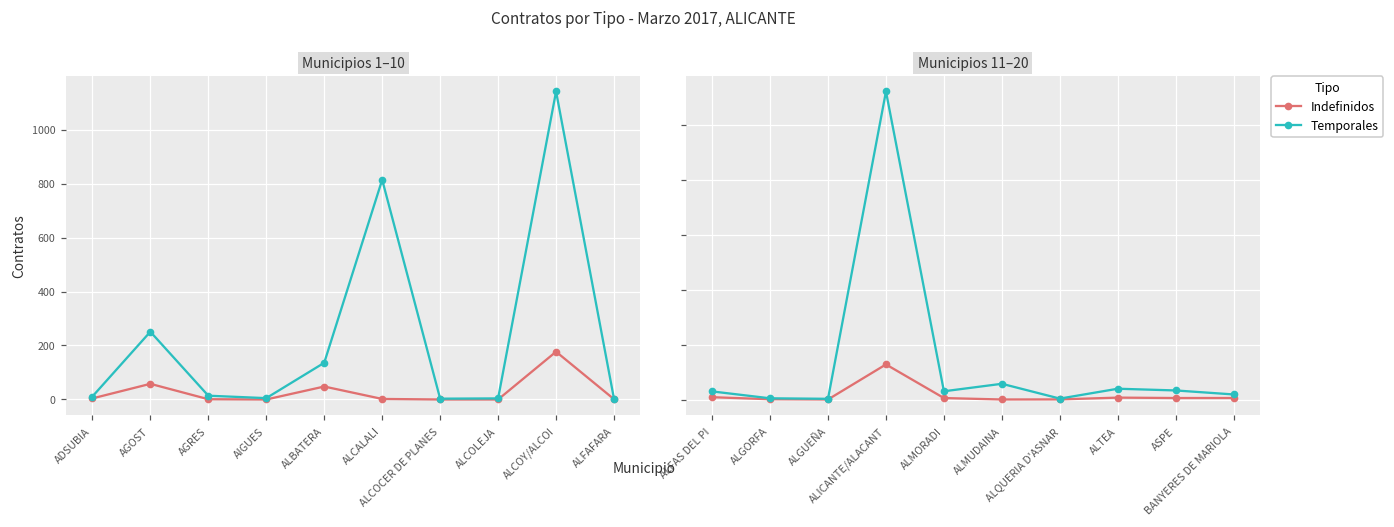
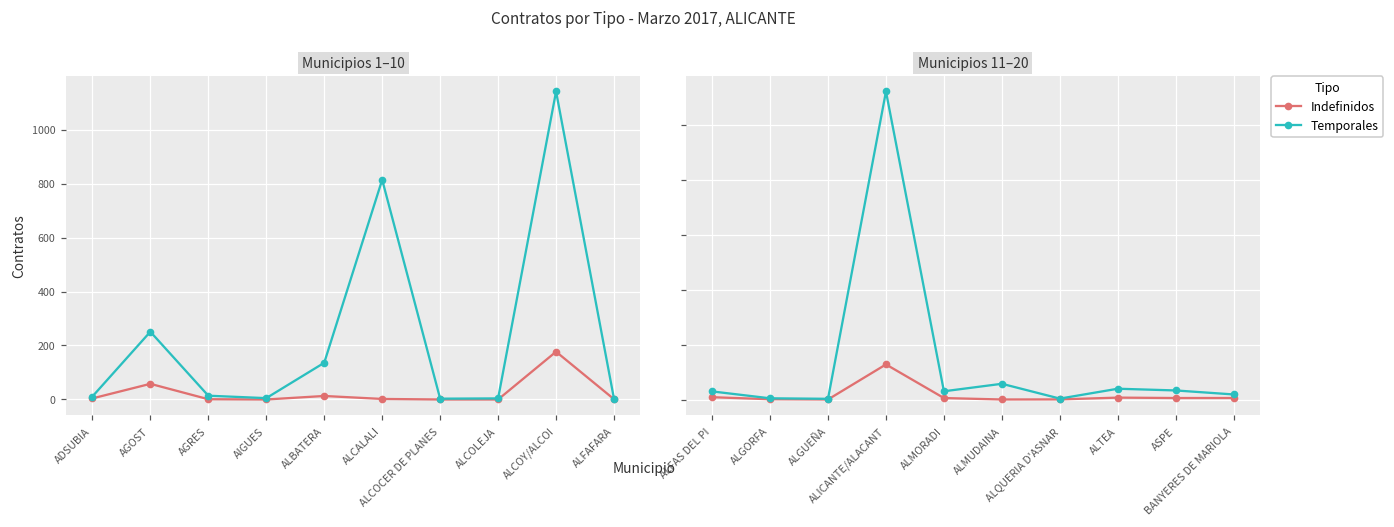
Municipios 1–10, Indefinidos, ALBATERA: 50 -> 10
